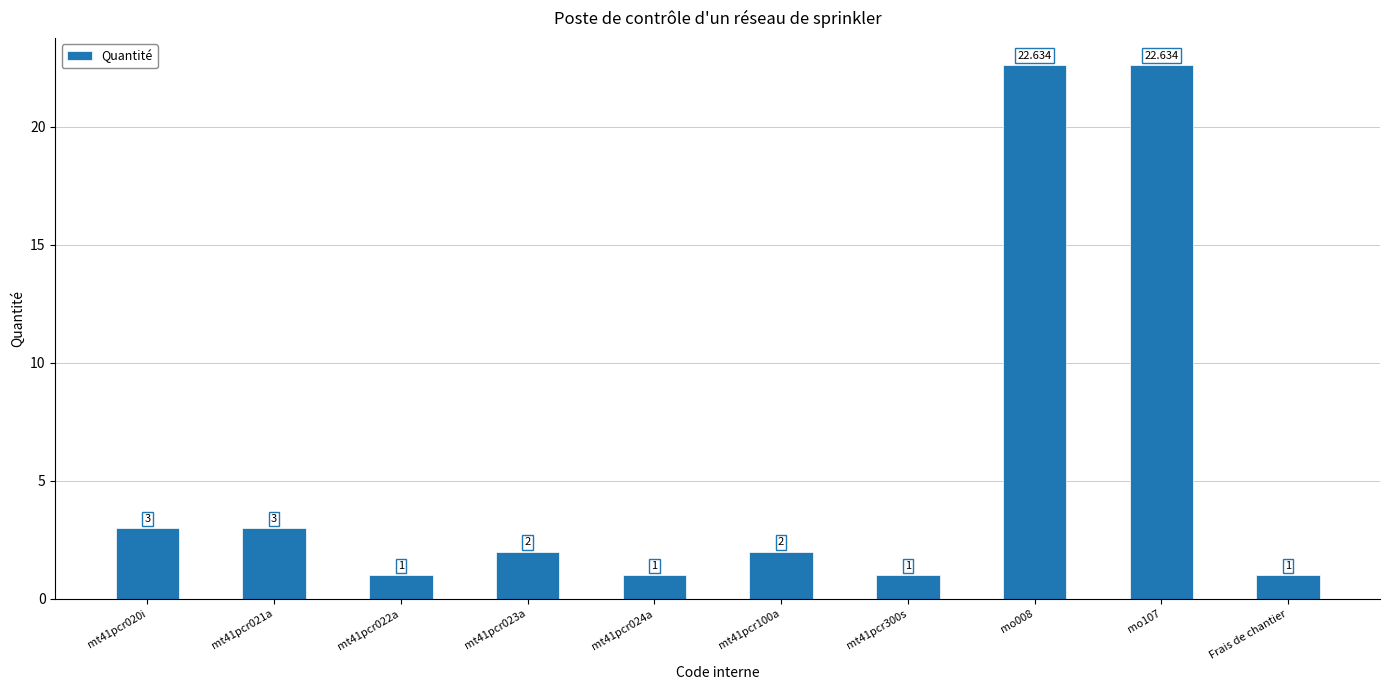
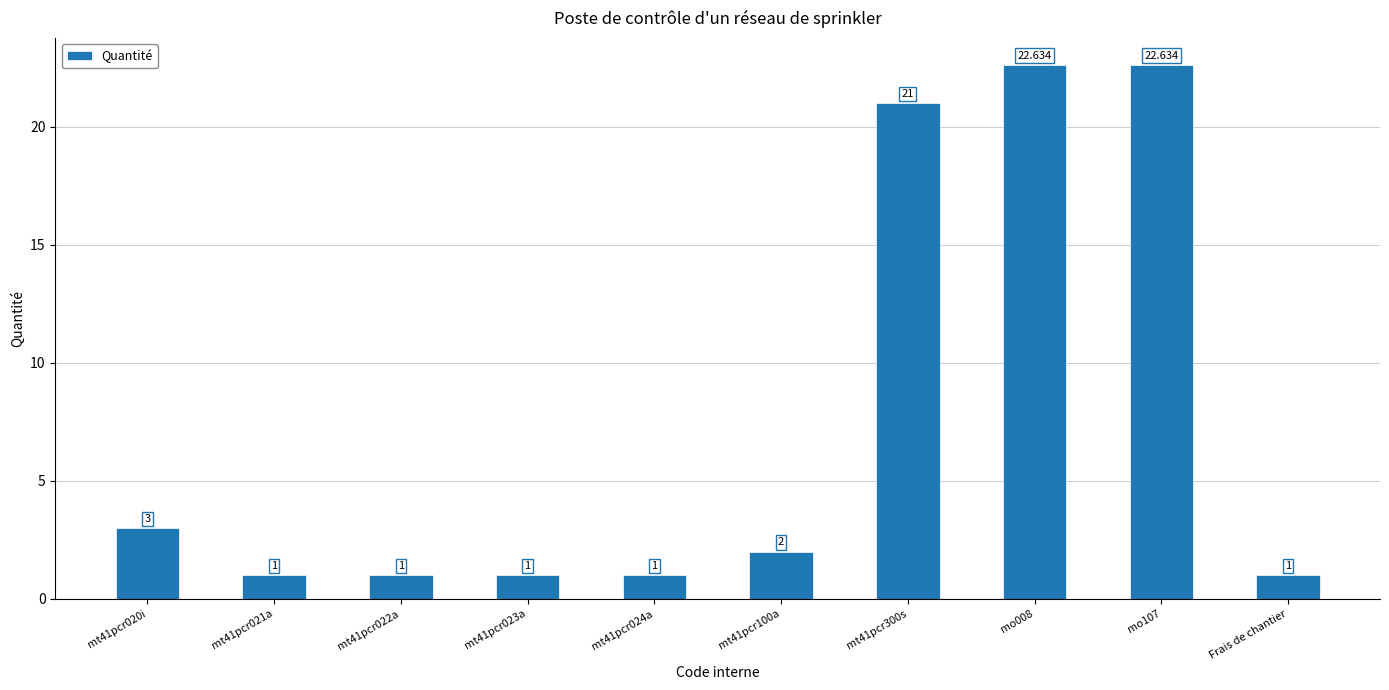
mt41pcr021a: 3 -> 1
mt41pcr023a: 2 -> 1
mt41pcr300s: 1 -> 21
